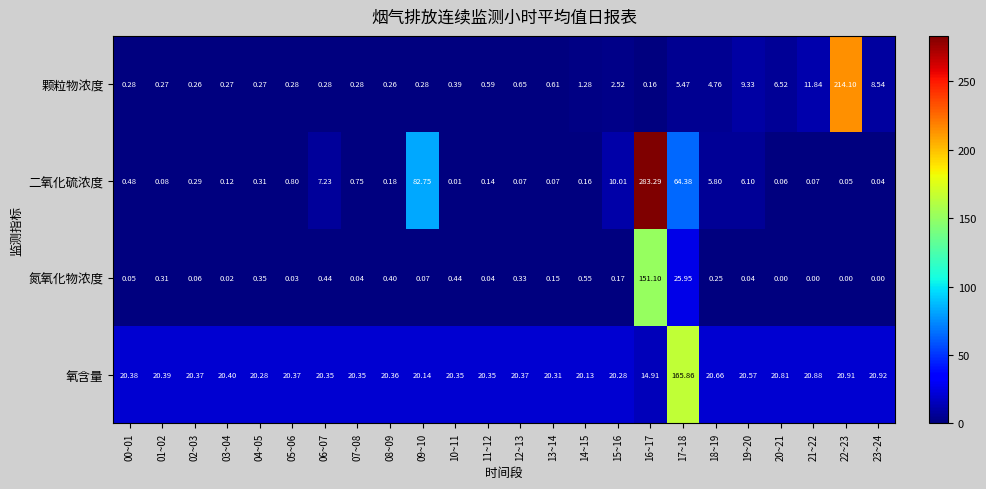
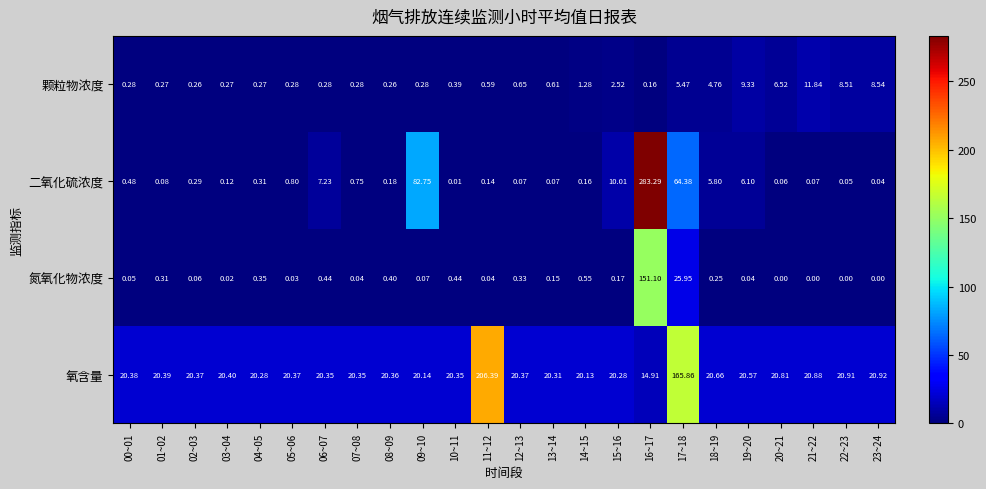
颗粒物浓度, 22~23: 214.10 -> 8.51
氧含量, 11~12: 20.35 -> 206.39
